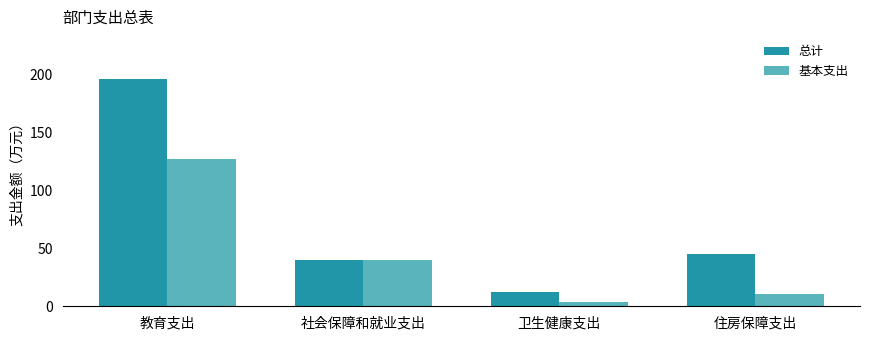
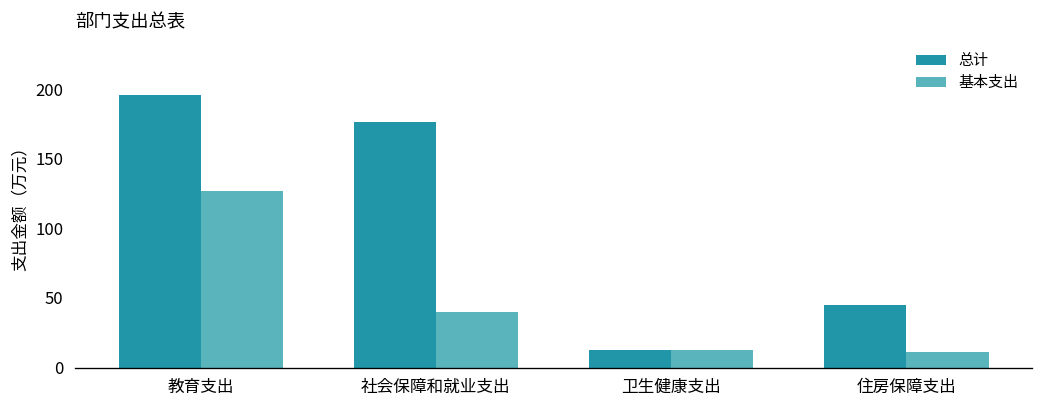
总计, 社会保障和就业支出: 40 -> 176
基本支出, 卫生健康支出: 4 -> 13
